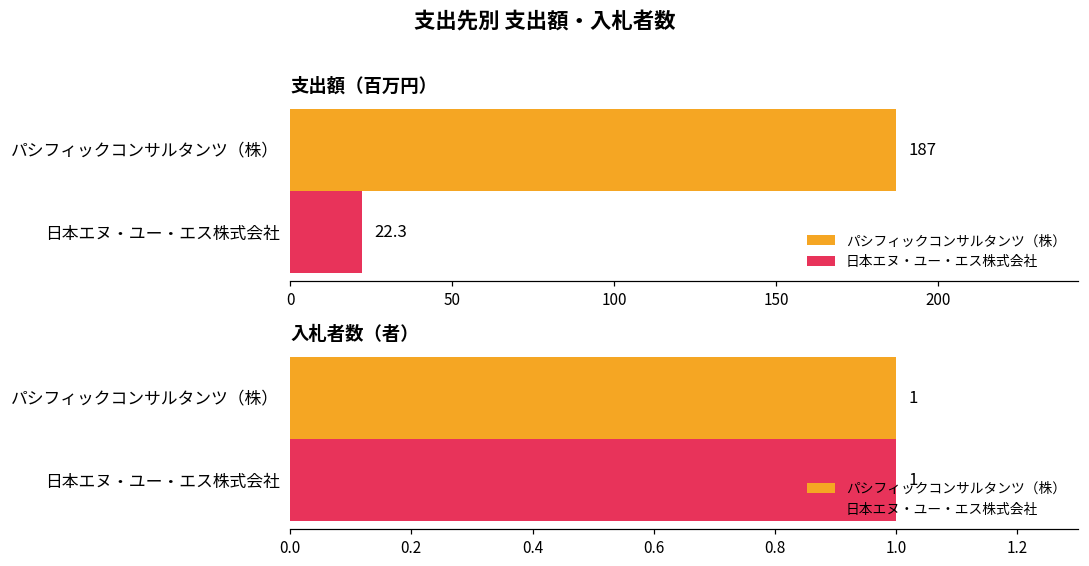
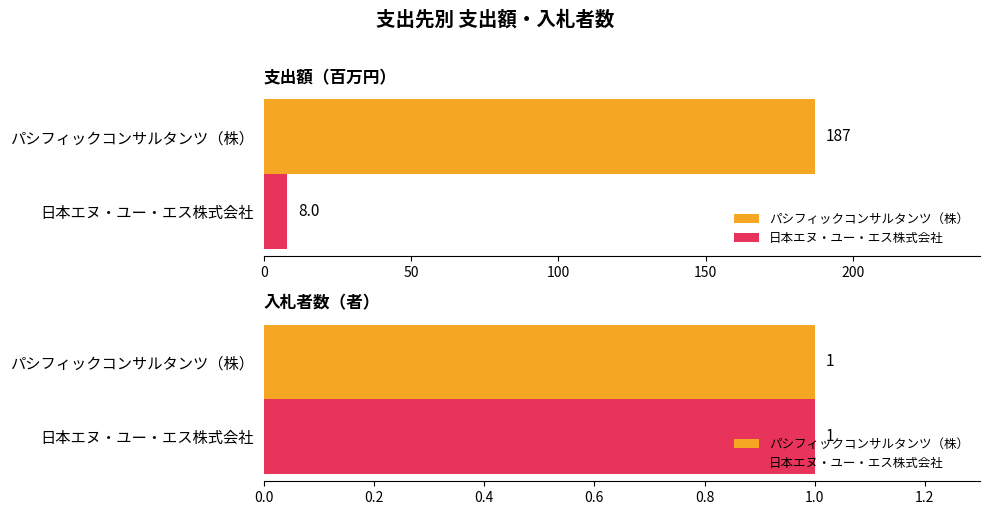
支出額（百万円）, 日本エヌ・ユー・エス株式会社: 22.3 -> 8.0
